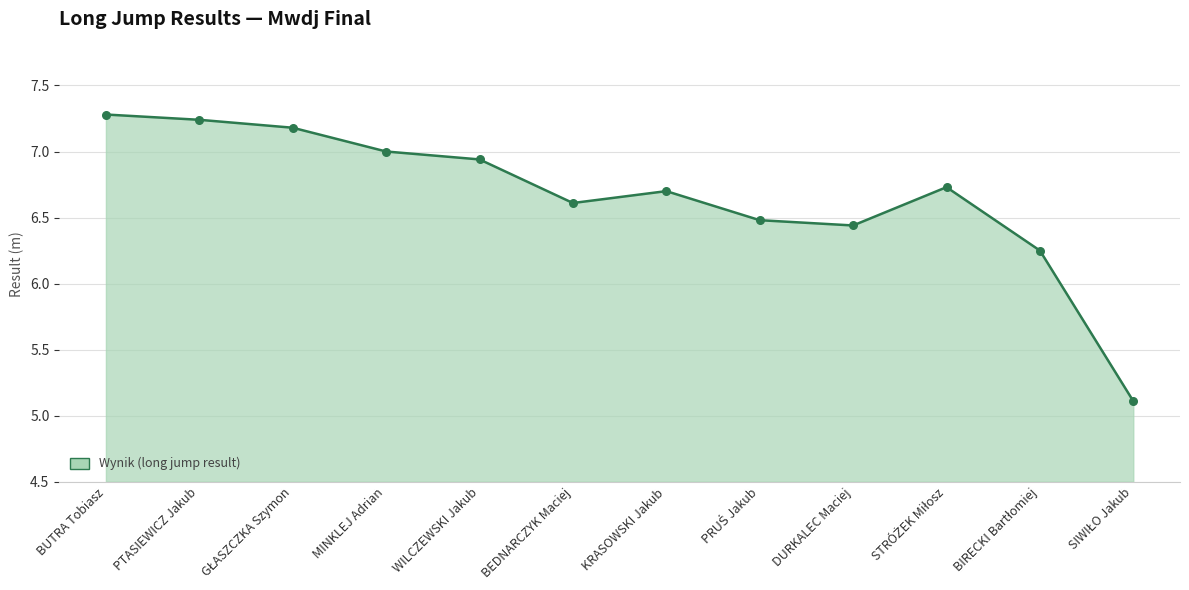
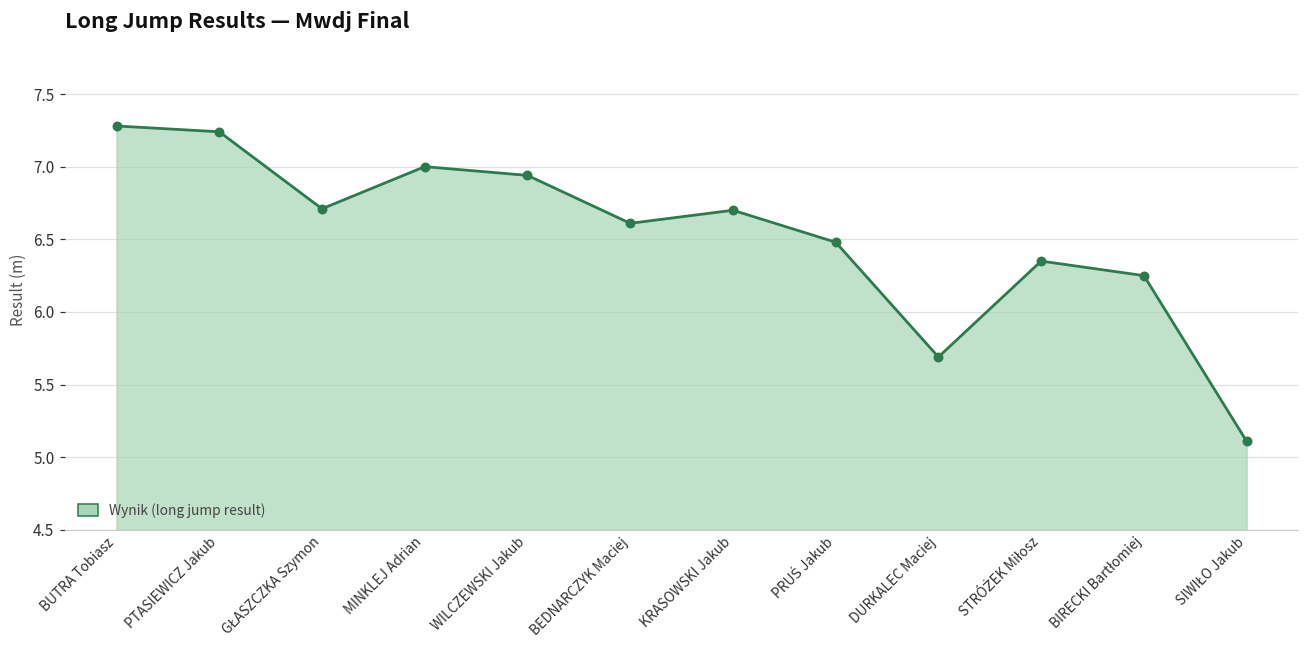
GŁASZCZKA Szymon: 7.18 -> 6.71
DURKALEC Maciej: 6.44 -> 5.69
STRÓŻEK Miłosz: 6.73 -> 6.35
